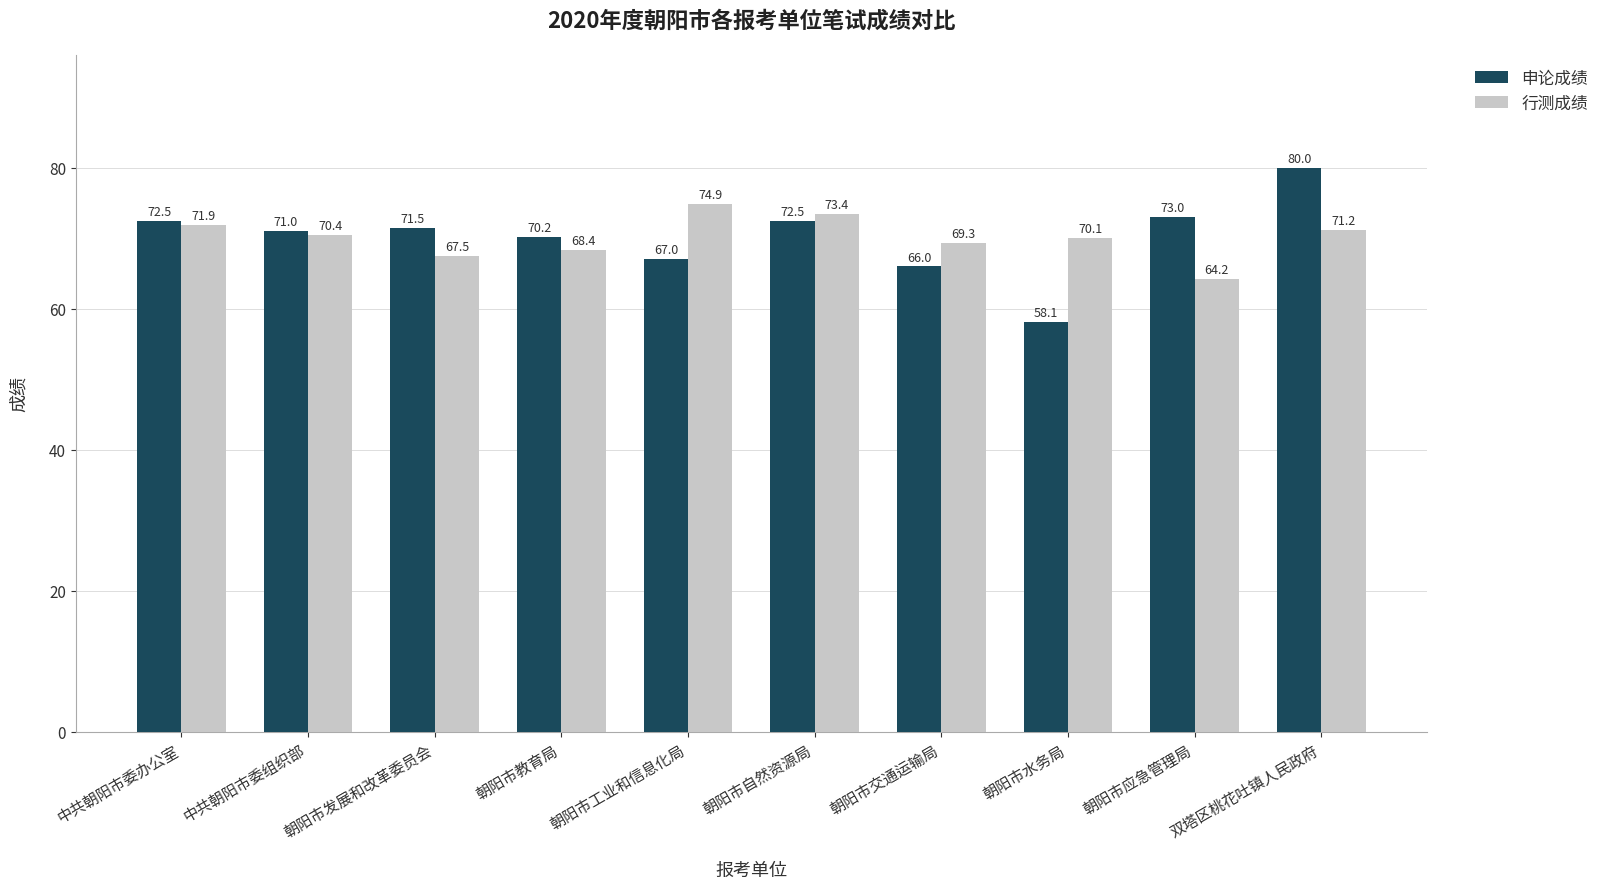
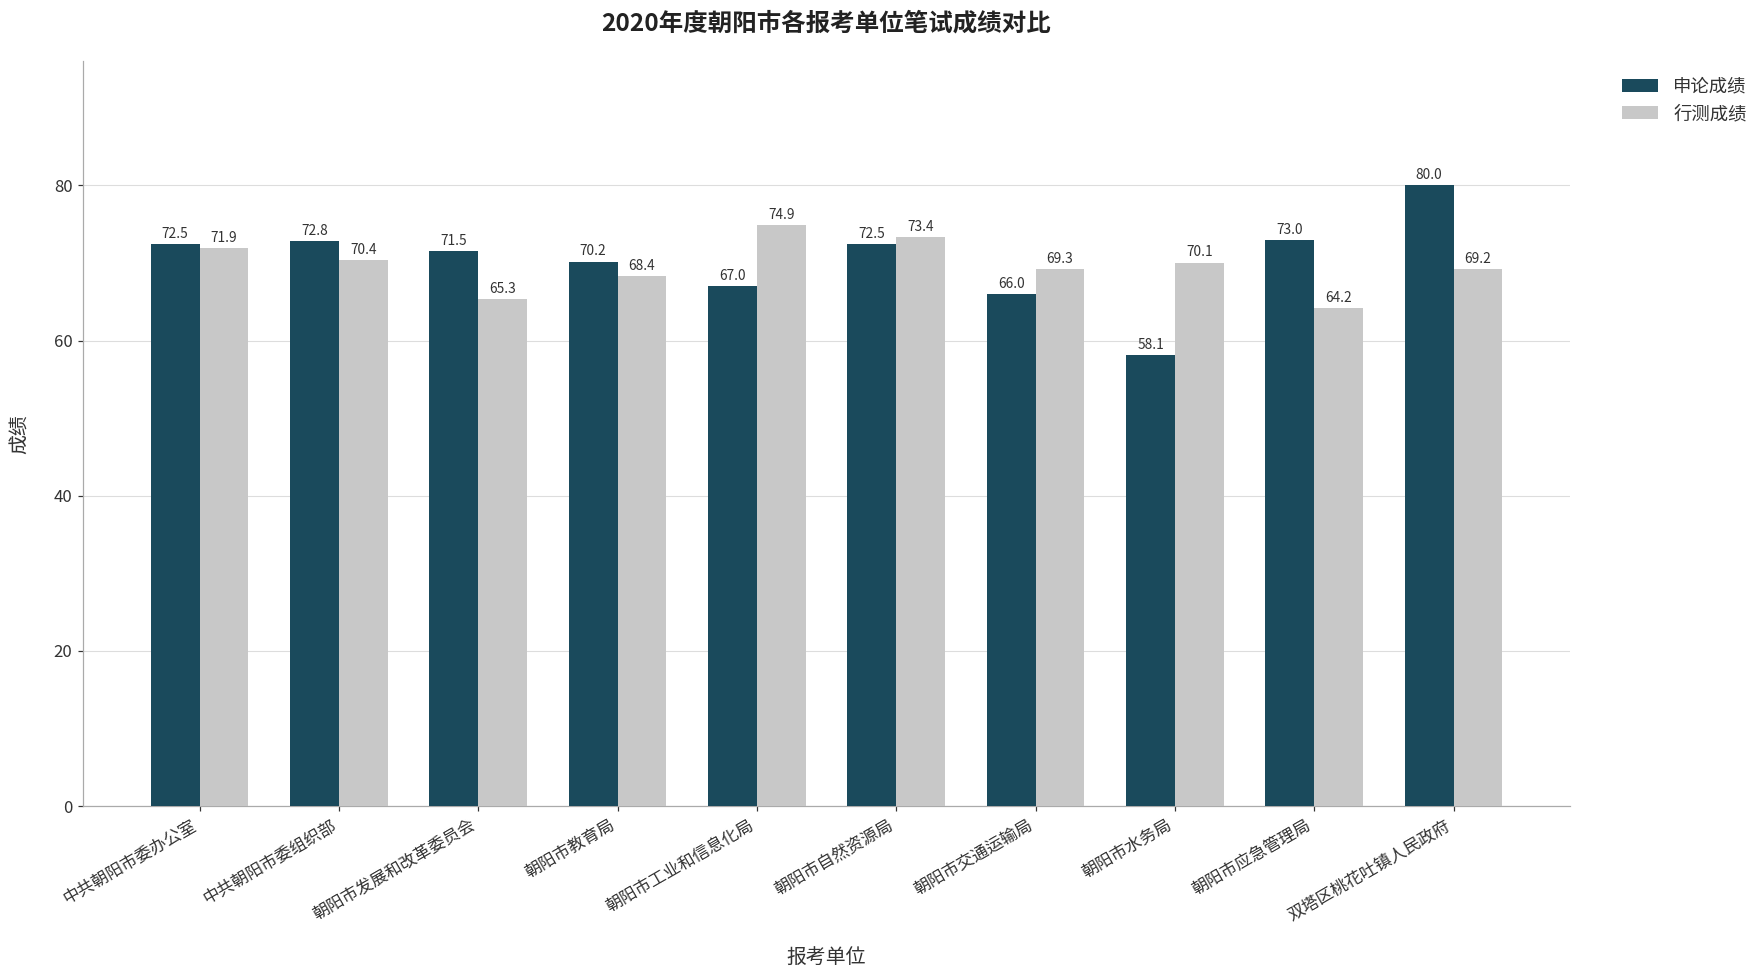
申论成绩, 中共朝阳市委组织部: 71.0 -> 72.8
行测成绩, 朝阳市发展和改革委员会: 67.5 -> 65.3
行测成绩, 双塔区桃花吐镇人民政府: 71.2 -> 69.2
